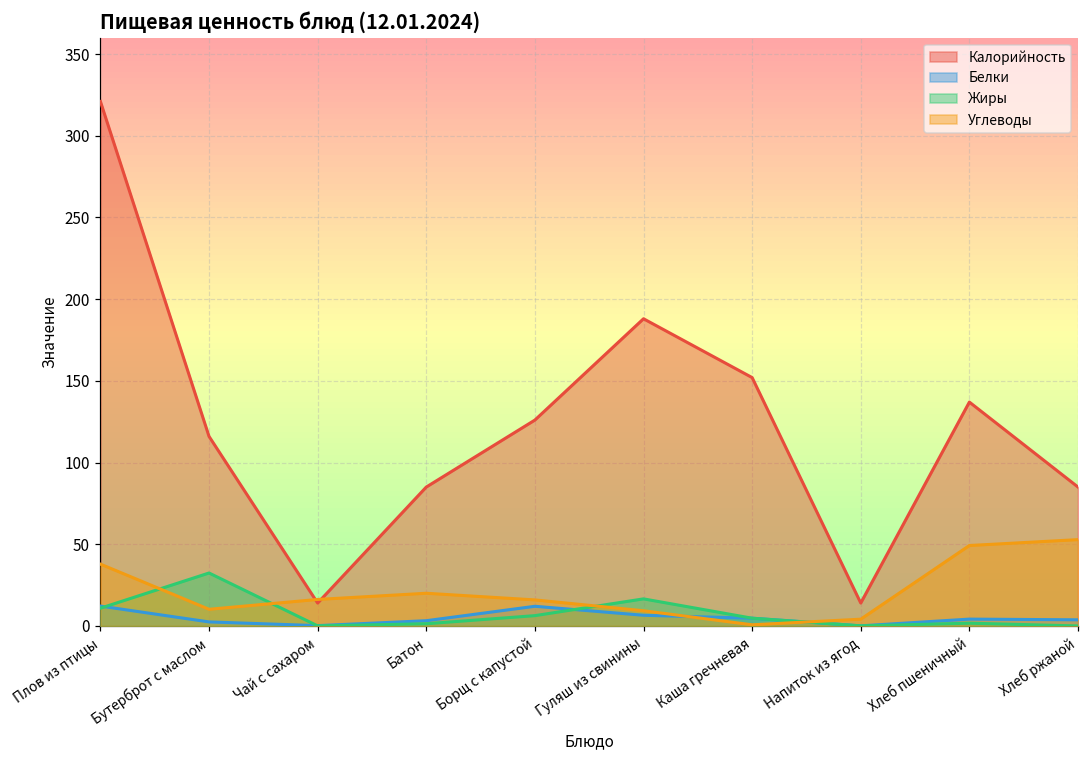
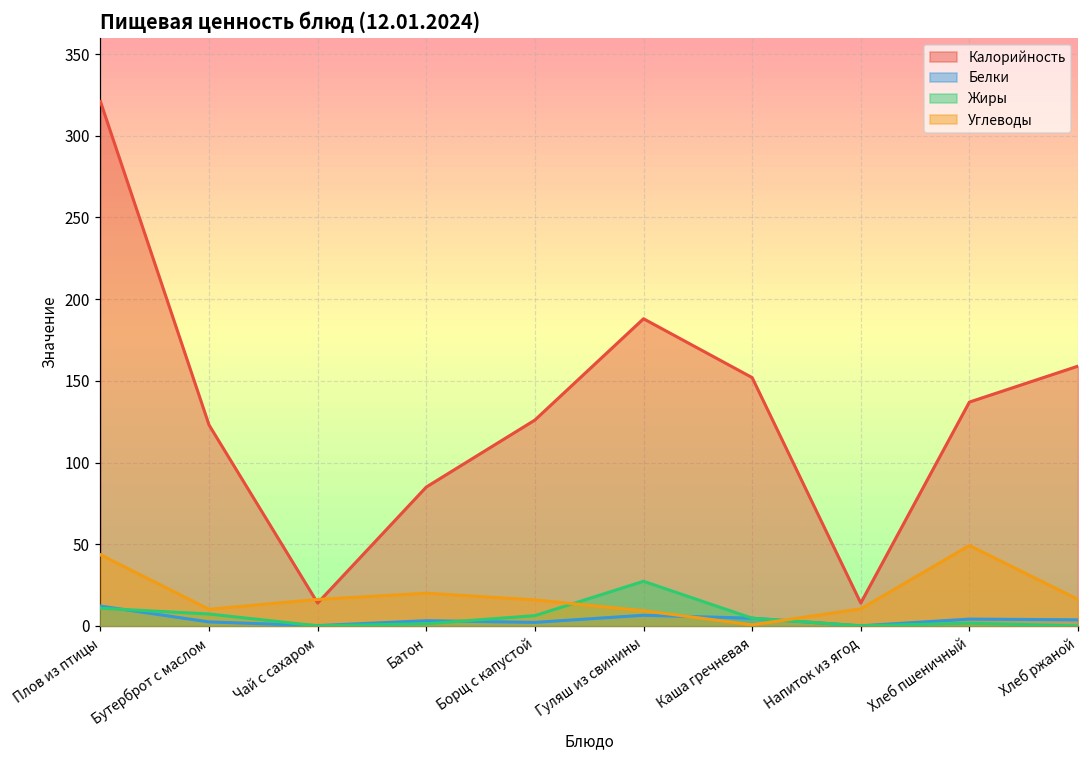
Углеводы, Плов из птицы: 38 -> 44
Калорийность, Бутерброт с маслом: 116 -> 123
Жиры, Бутерброт с маслом: 32 -> 7
Белки, Борщ с капустой: 12 -> 2
Жиры, Гуляш из свинины: 17 -> 27
Углеводы, Напиток из ягод: 4 -> 10
Калорийность, Хлеб ржаной: 85 -> 159
Углеводы, Хлеб ржаной: 53 -> 16
